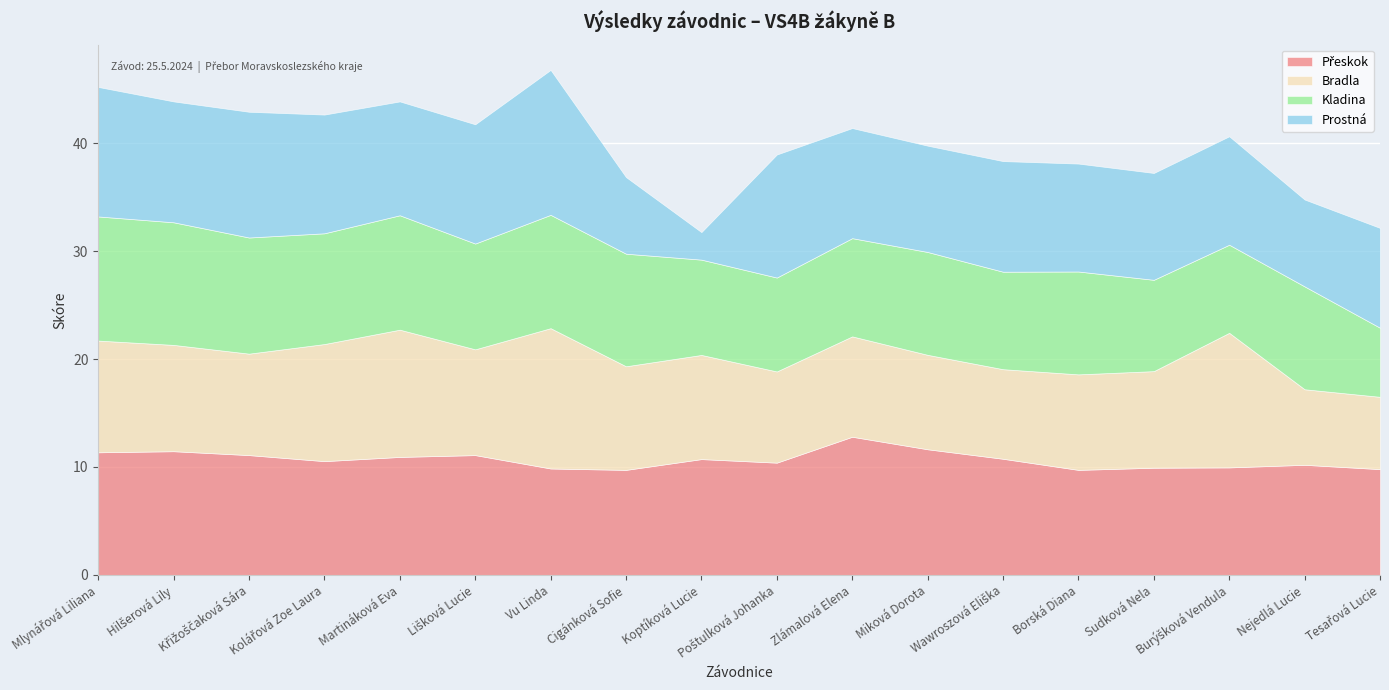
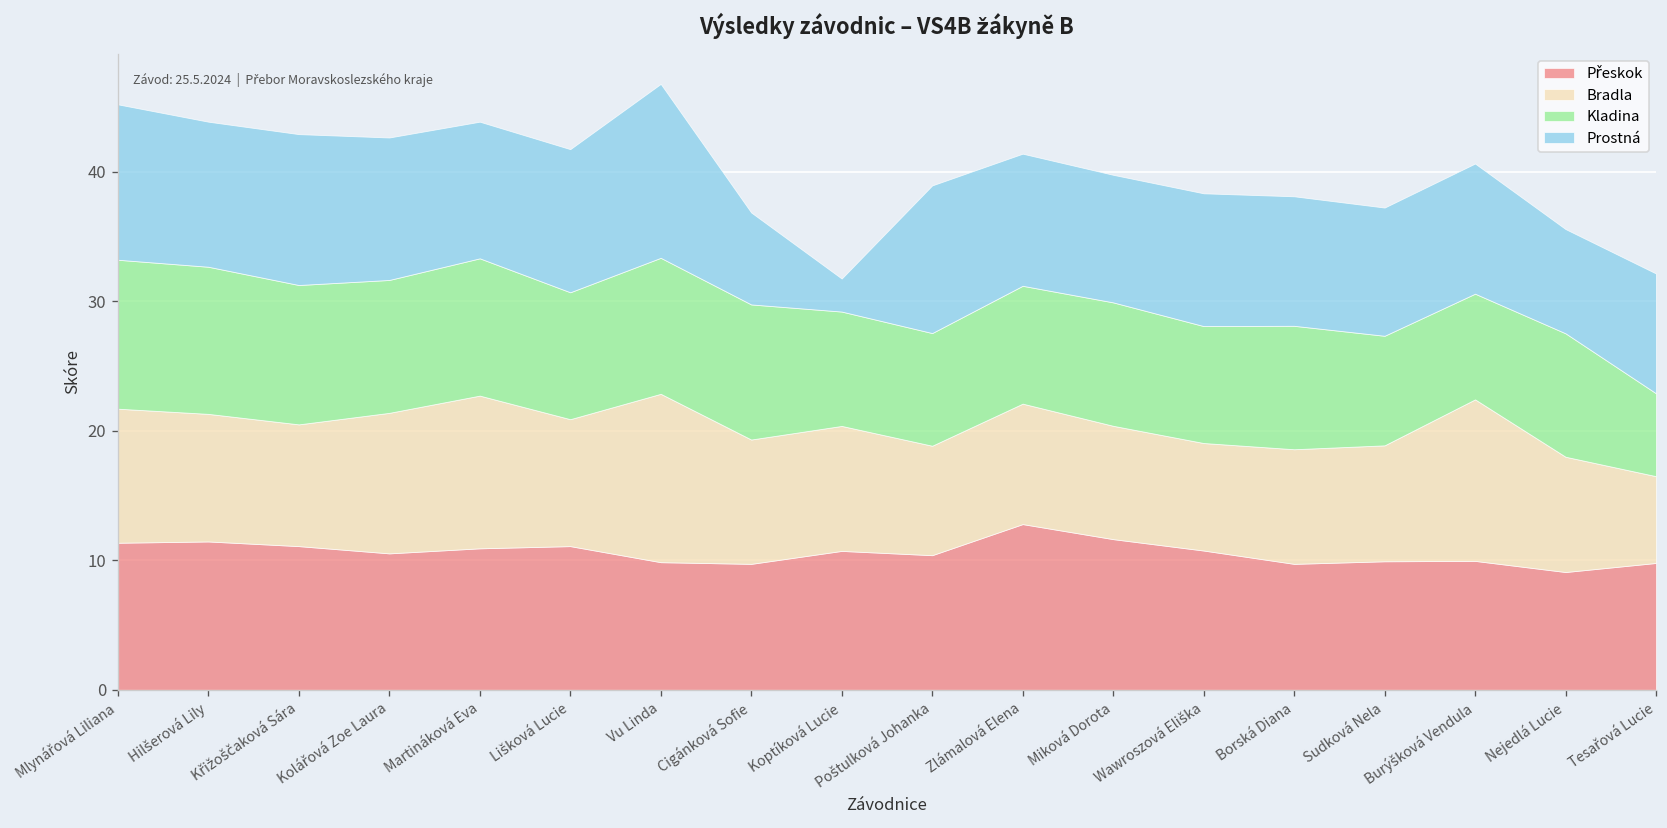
Přeskok, Nejedlá Lucie: 10.2 -> 9.1
Bradla, Nejedlá Lucie: 7.0 -> 8.9
